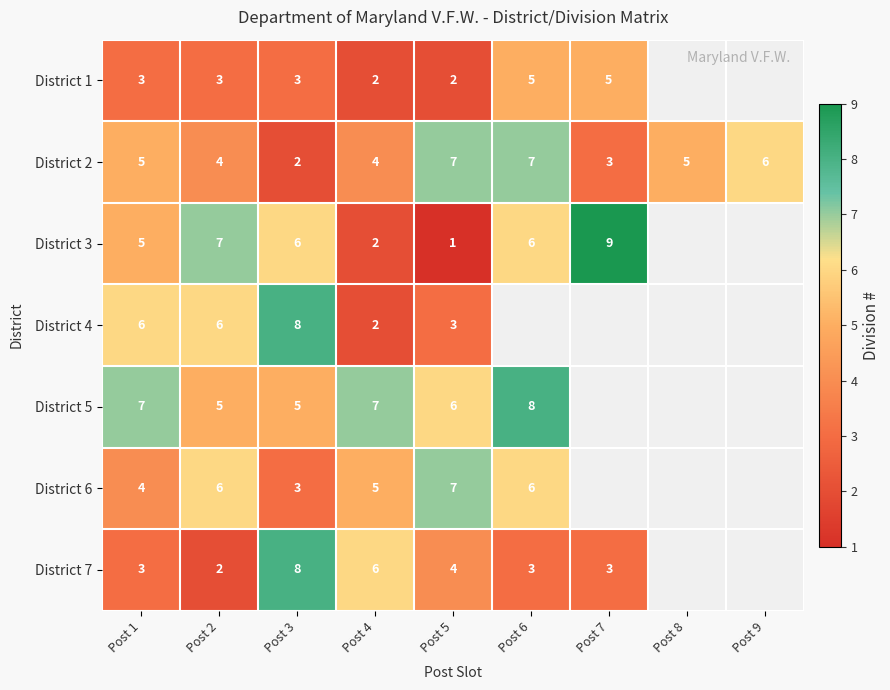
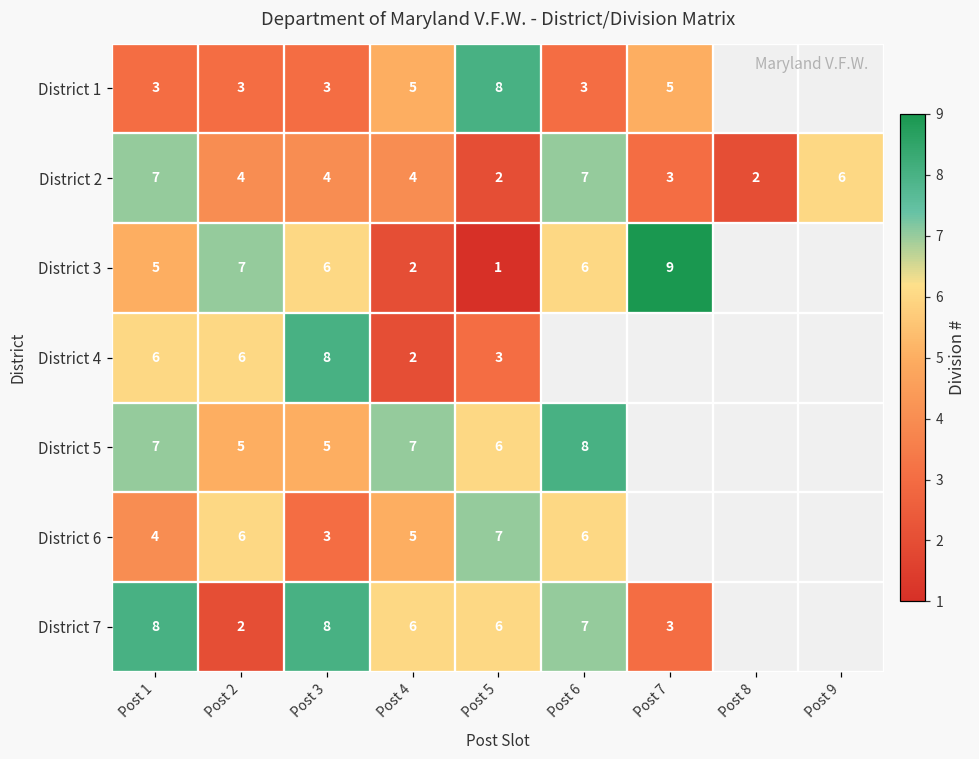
District 1, Post 4: 2 -> 5
District 1, Post 5: 2 -> 8
District 1, Post 6: 5 -> 3
District 2, Post 1: 5 -> 7
District 2, Post 3: 2 -> 4
District 2, Post 5: 7 -> 2
District 2, Post 8: 5 -> 2
District 7, Post 1: 3 -> 8
District 7, Post 5: 4 -> 6
District 7, Post 6: 3 -> 7
